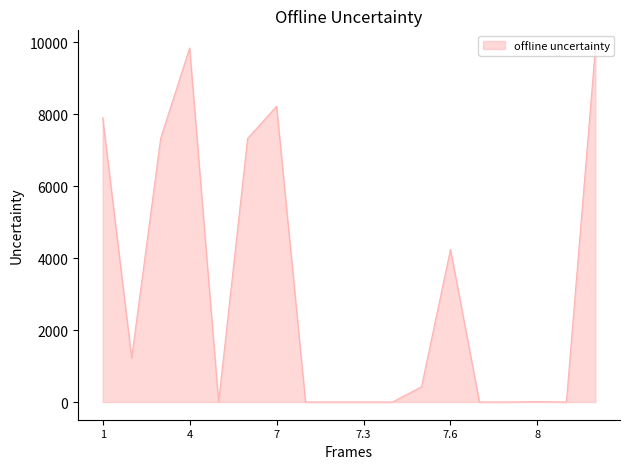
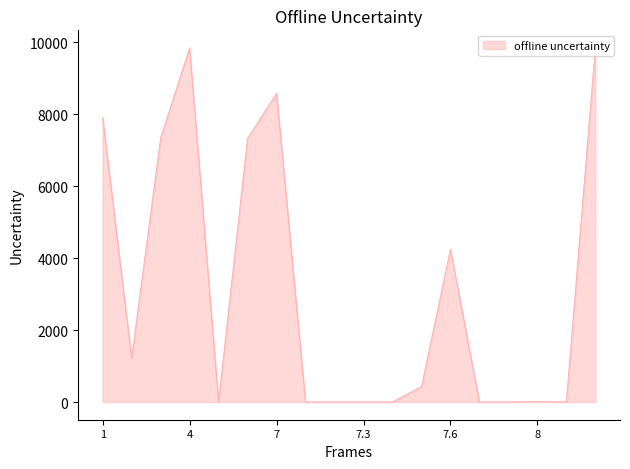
7: 8200 -> 8600
